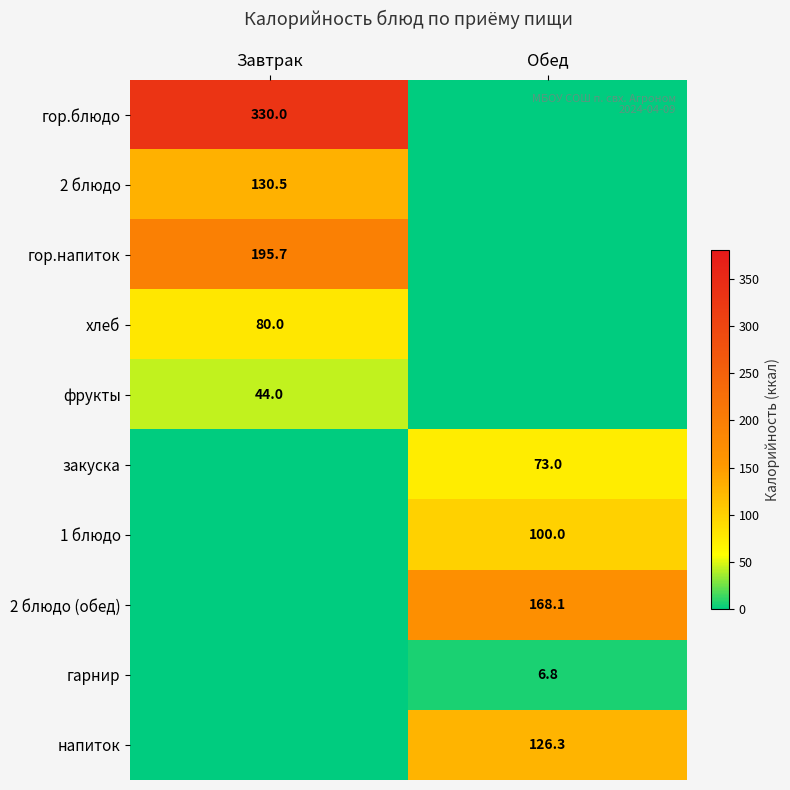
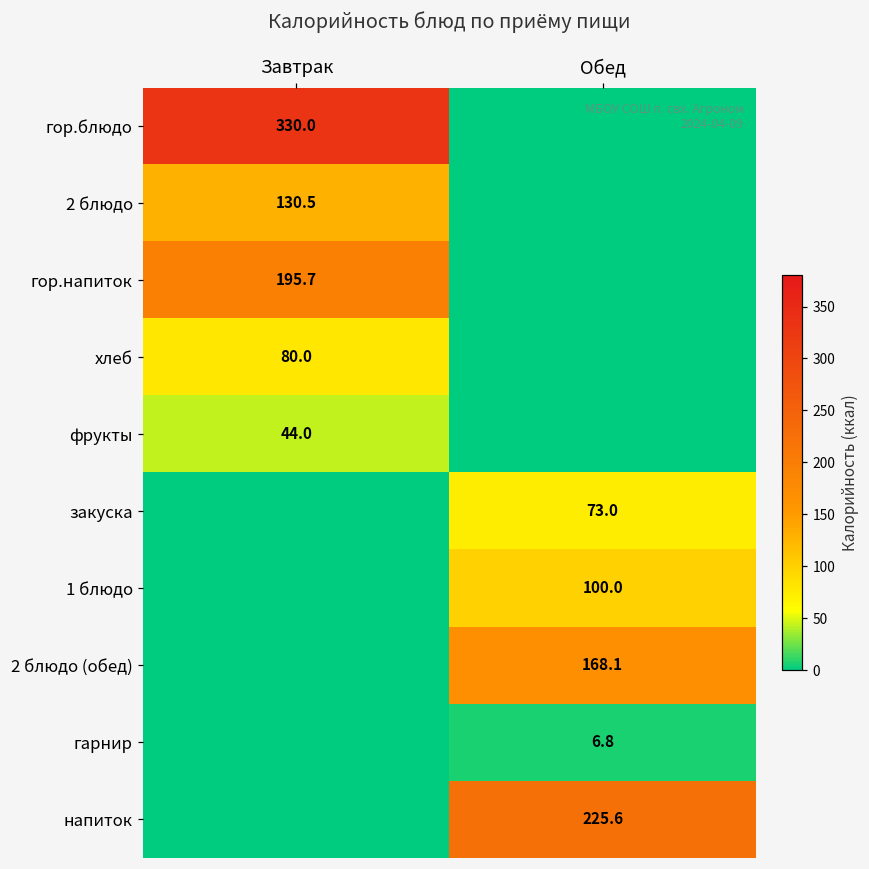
напиток, Обед: 126.3 -> 225.6
